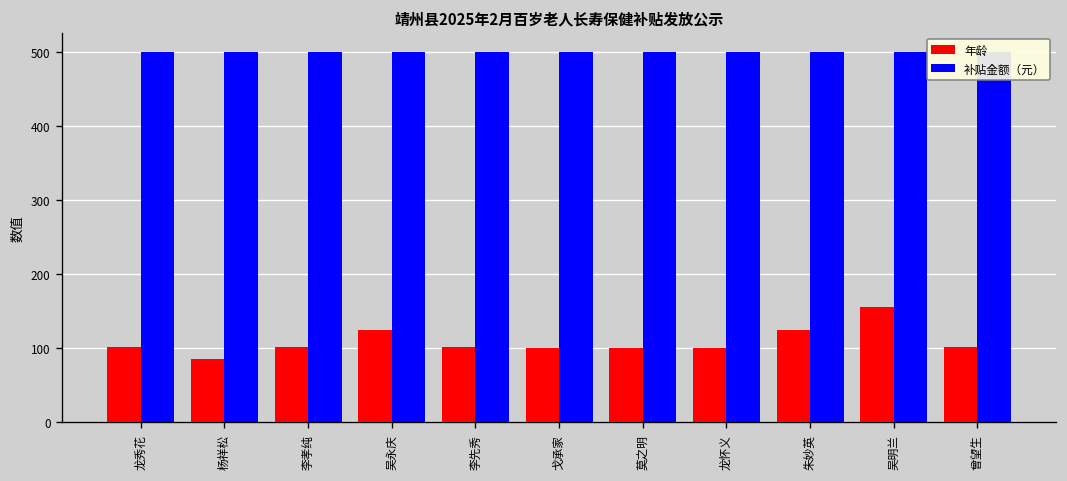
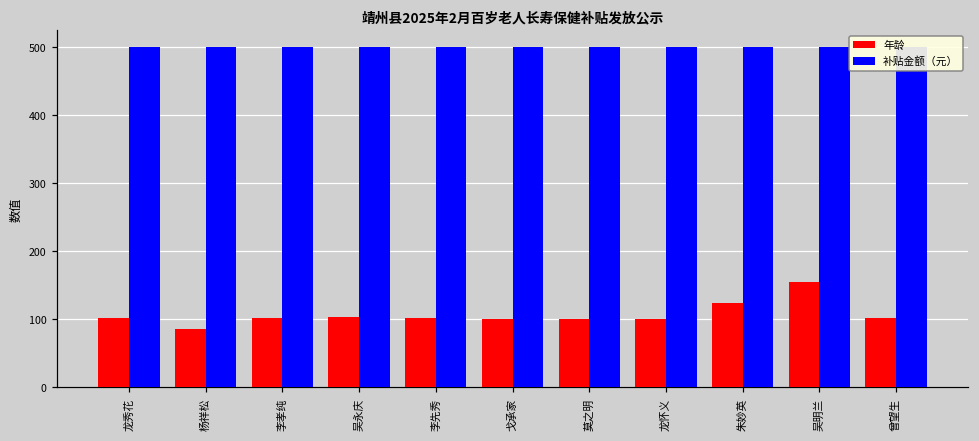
年龄, 吴永庆: 120 -> 100
